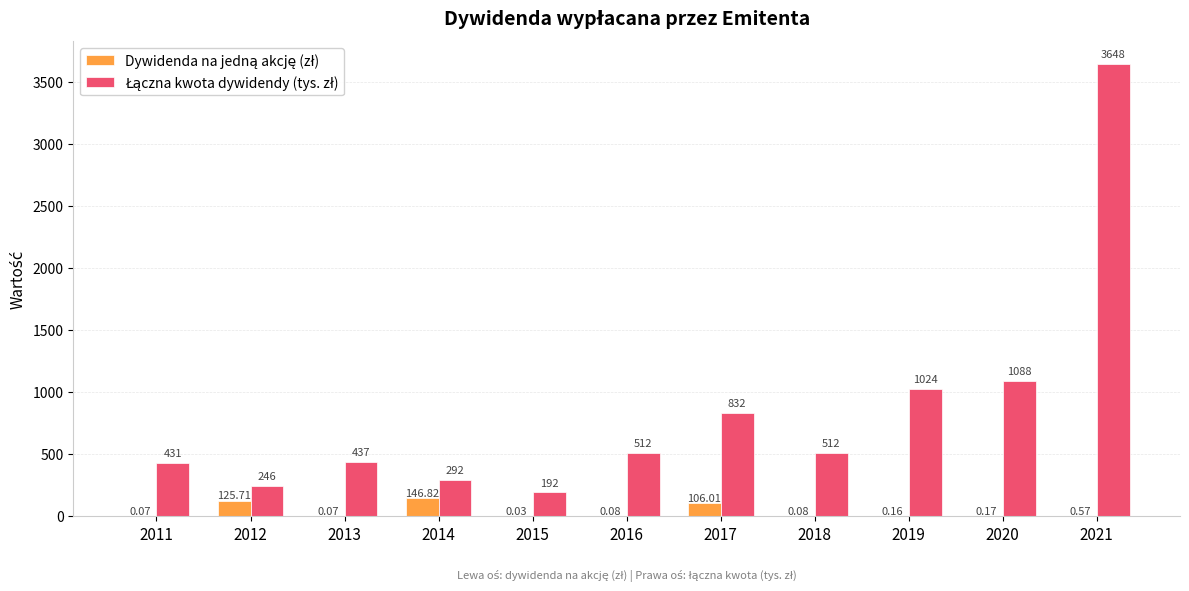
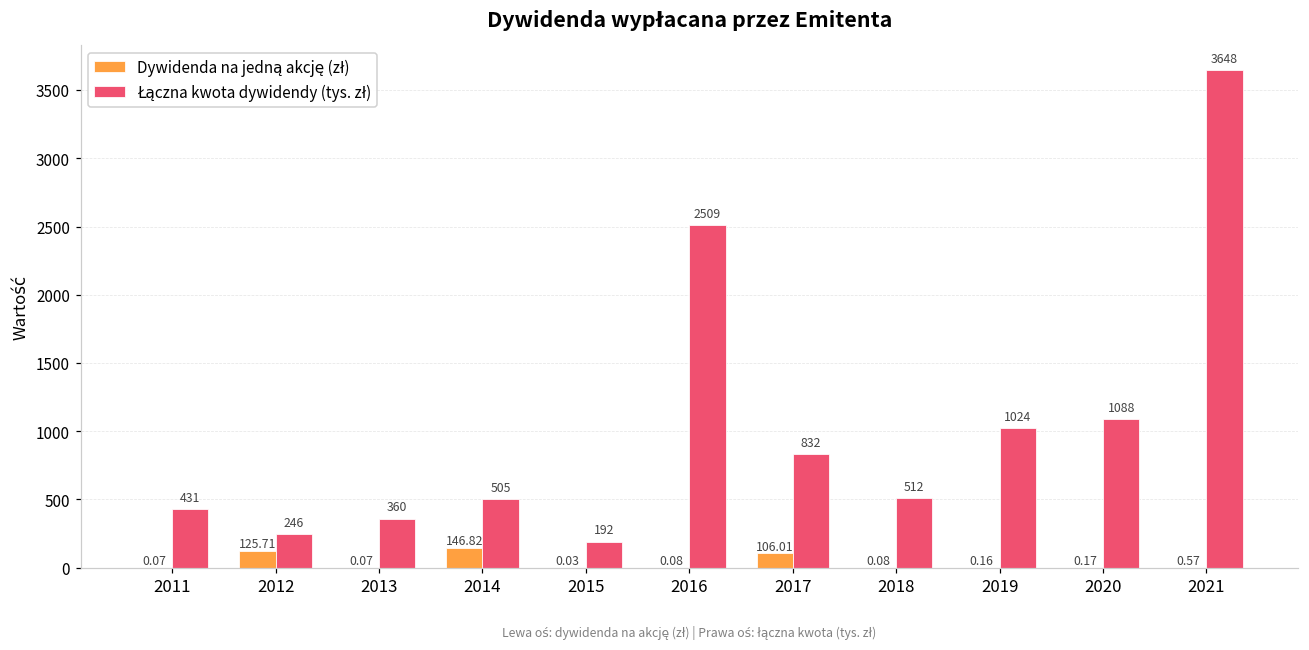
Łączna kwota dywidendy (tys. zł), 2013: 437 -> 360
Łączna kwota dywidendy (tys. zł), 2014: 292 -> 505
Łączna kwota dywidendy (tys. zł), 2016: 512 -> 2509
